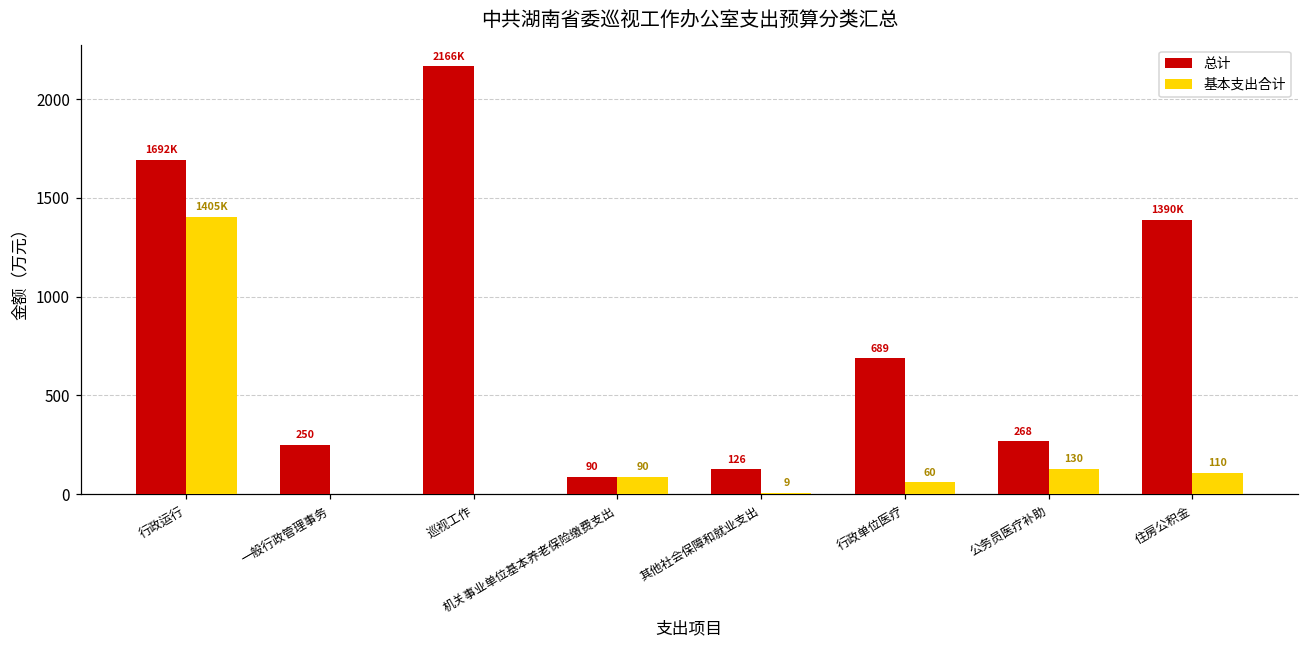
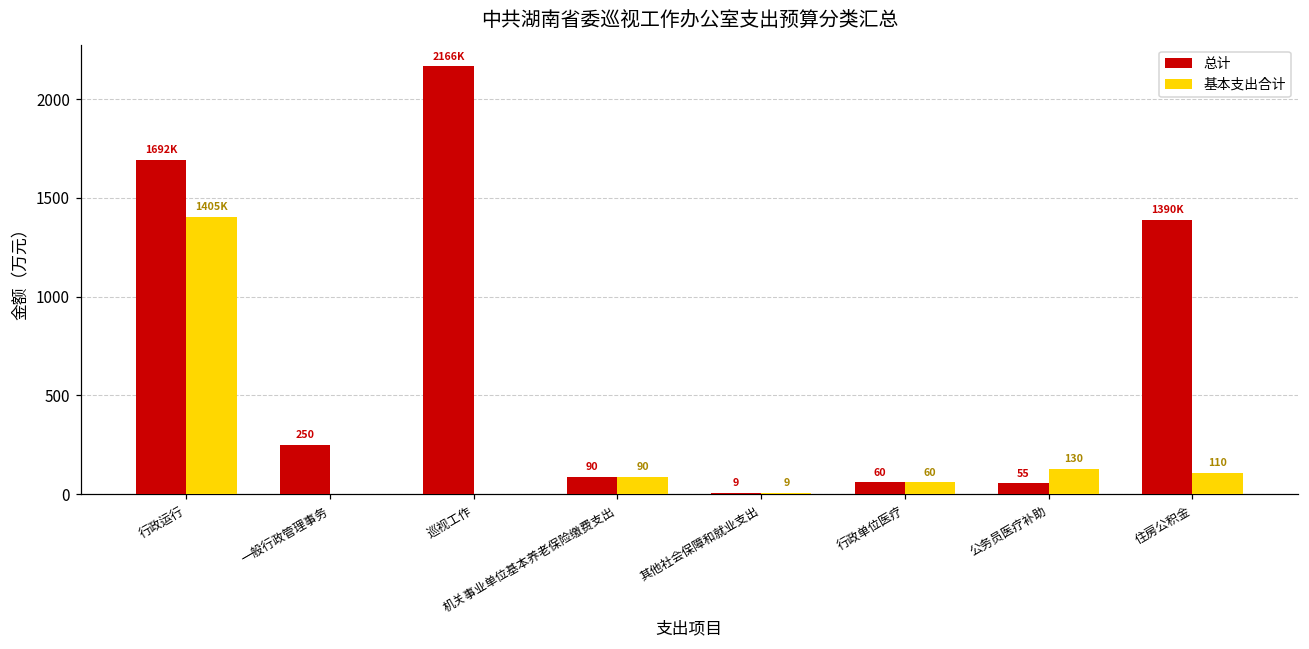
总计, 其他社会保障和就业支出: 126 -> 9
总计, 行政单位医疗: 689 -> 60
总计, 公务员医疗补助: 268 -> 55
